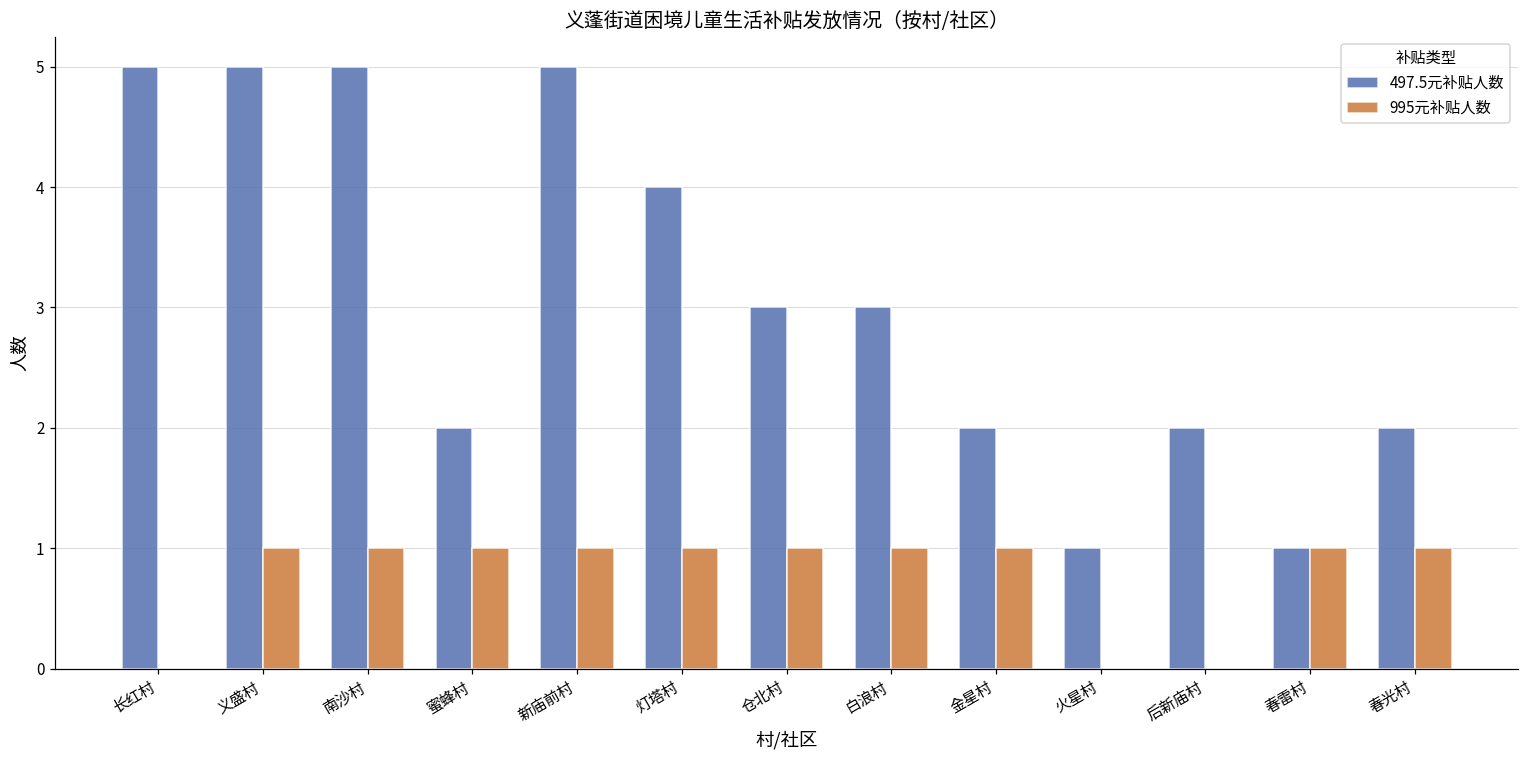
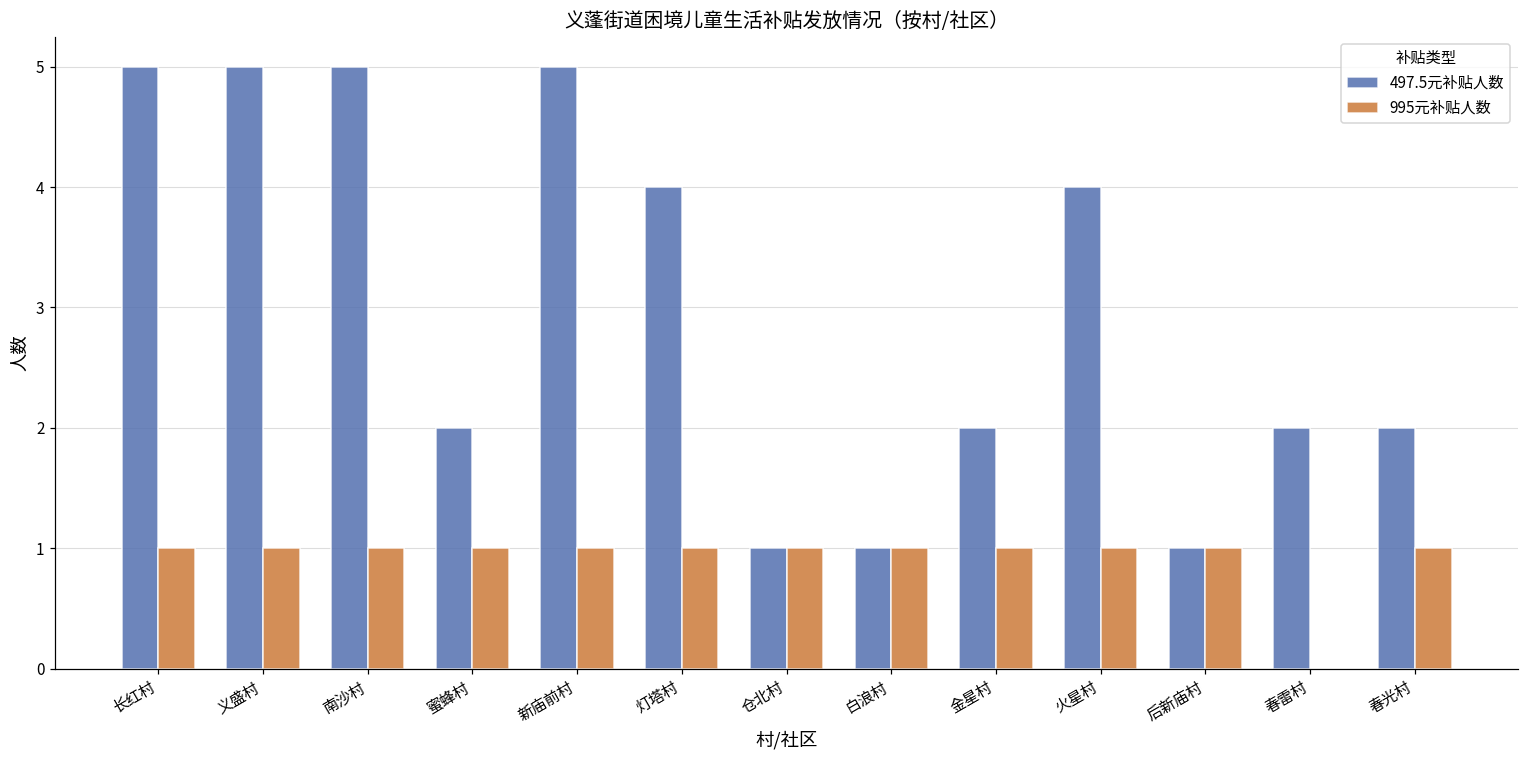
995元补贴人数, 长红村: 0 -> 1
497.5元补贴人数, 仓北村: 3 -> 1
497.5元补贴人数, 白浪村: 3 -> 1
497.5元补贴人数, 火星村: 1 -> 4
995元补贴人数, 火星村: 0 -> 1
497.5元补贴人数, 后新庙村: 2 -> 1
995元补贴人数, 后新庙村: 0 -> 1
497.5元补贴人数, 春雷村: 1 -> 2
995元补贴人数, 春雷村: 1 -> 0
